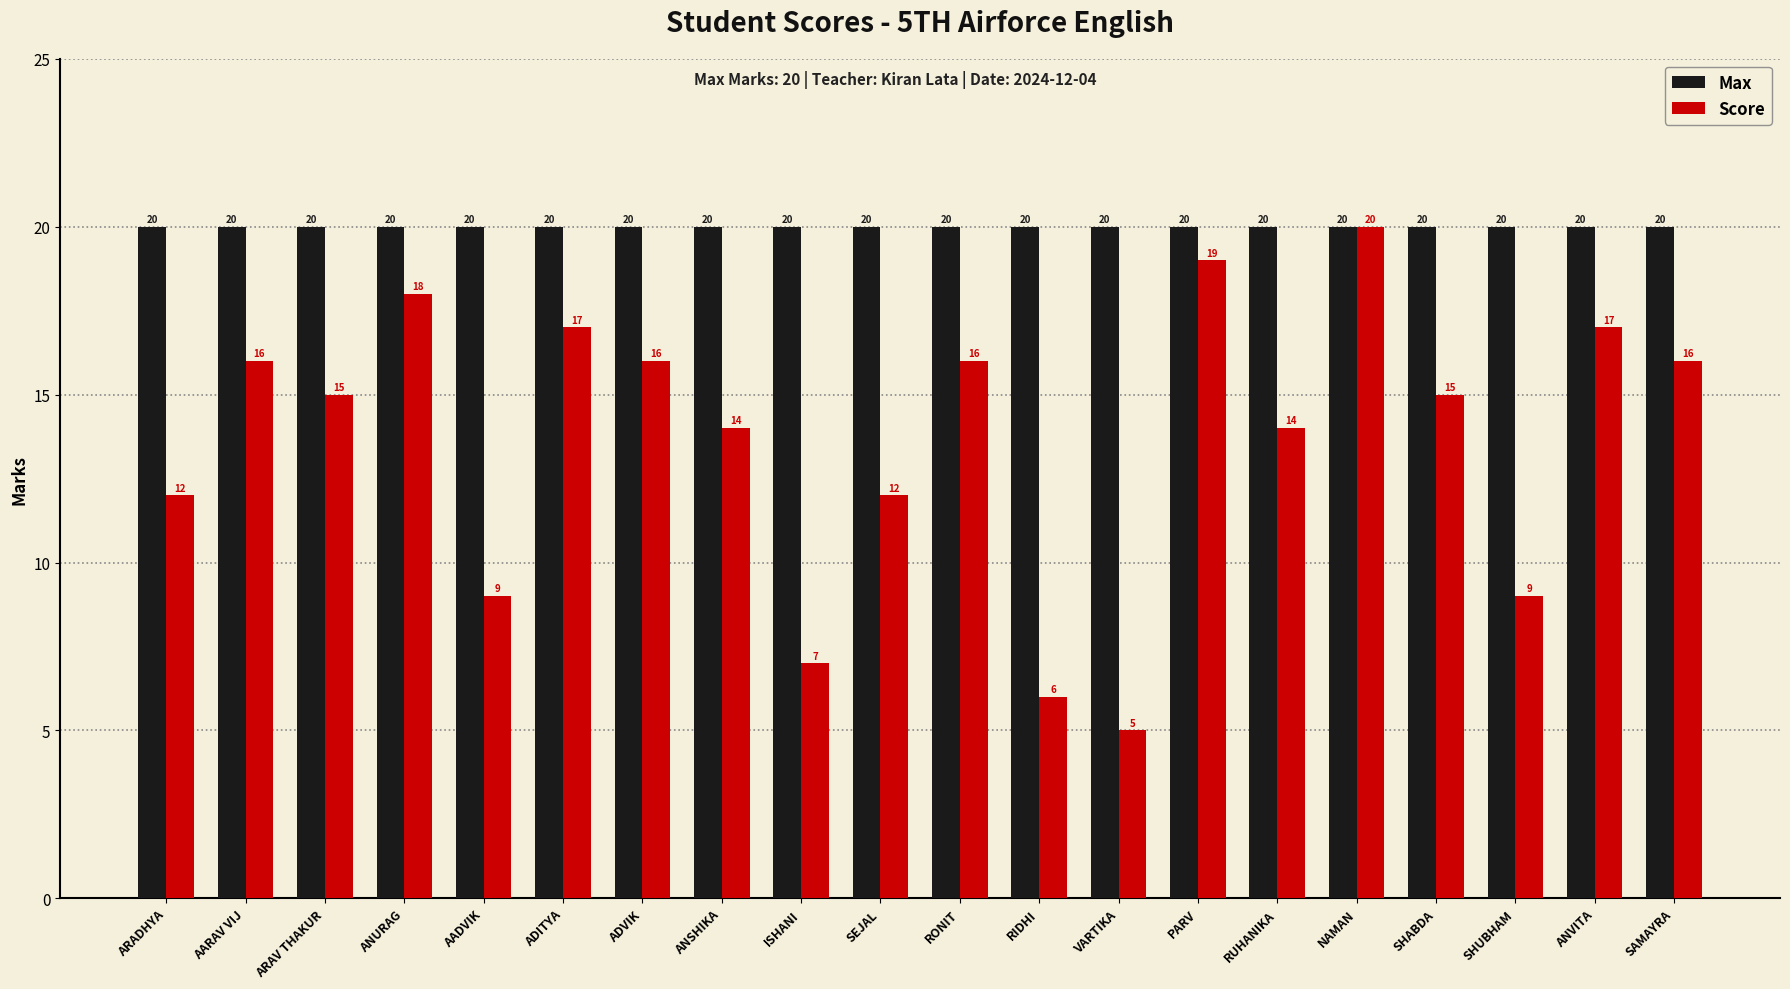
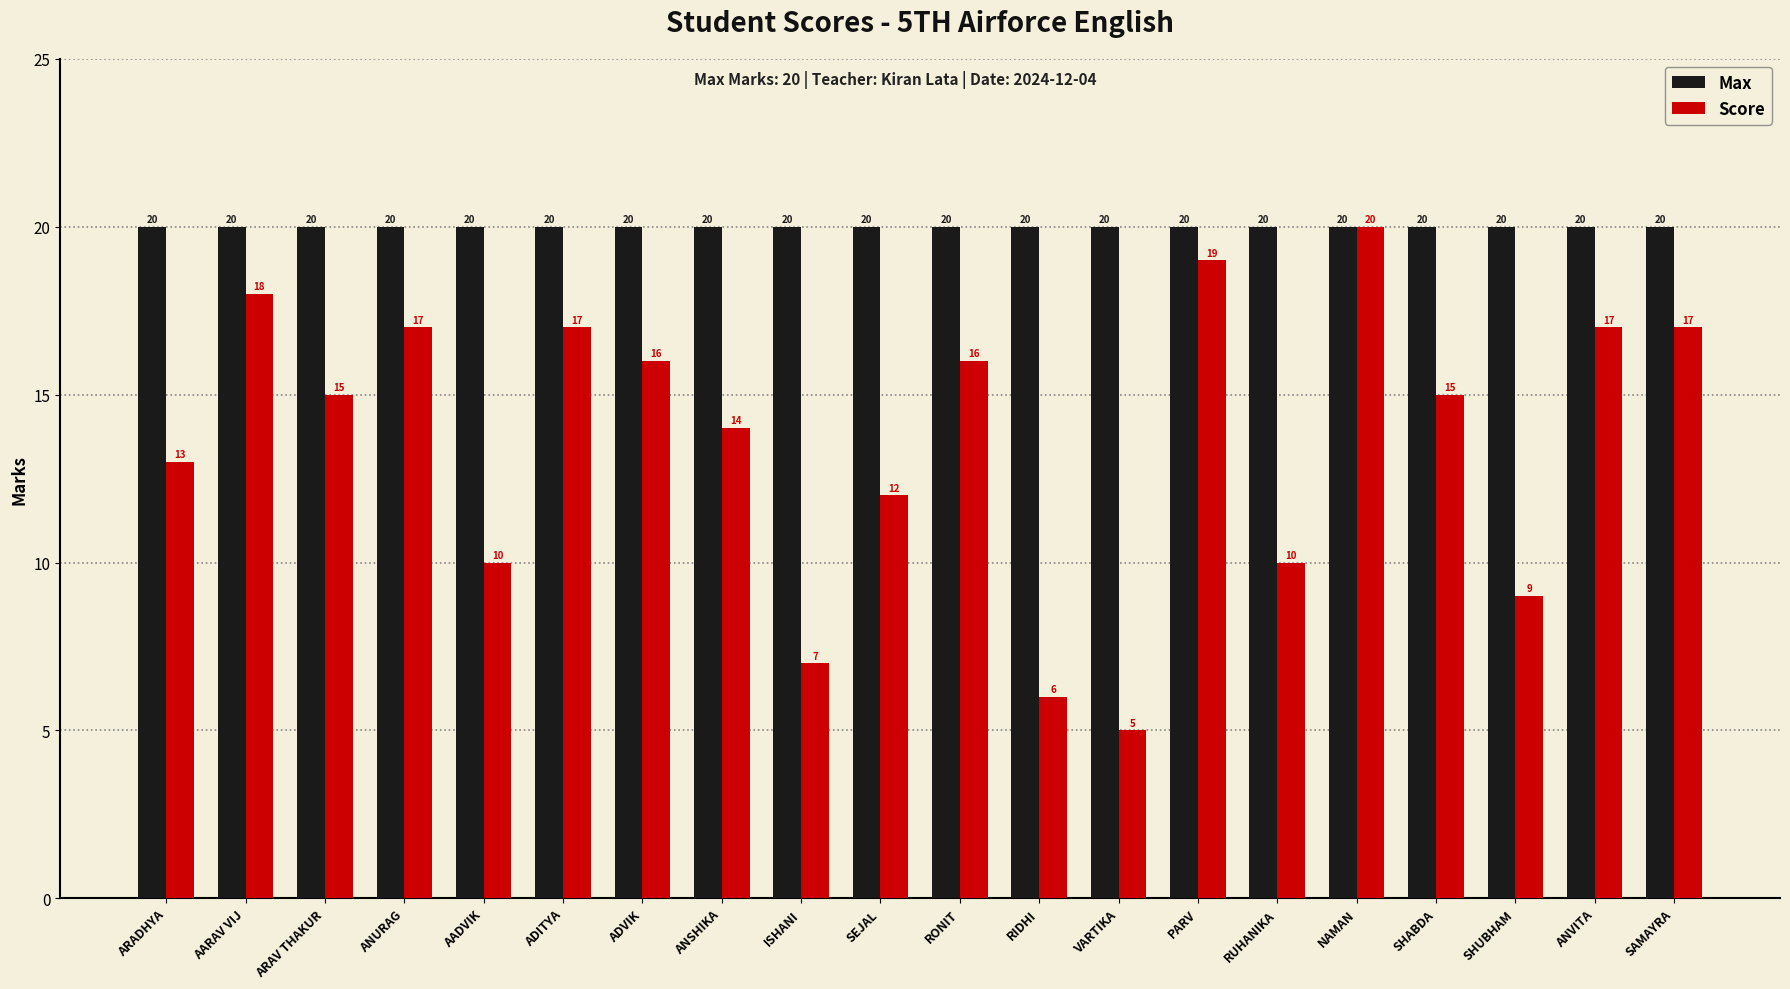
Score, ARADHYA: 12 -> 13
Score, AARAV VIJ: 16 -> 18
Score, ANURAG: 18 -> 17
Score, AADVIK: 9 -> 10
Score, RUHANIKA: 14 -> 10
Score, SAMAYRA: 16 -> 17
